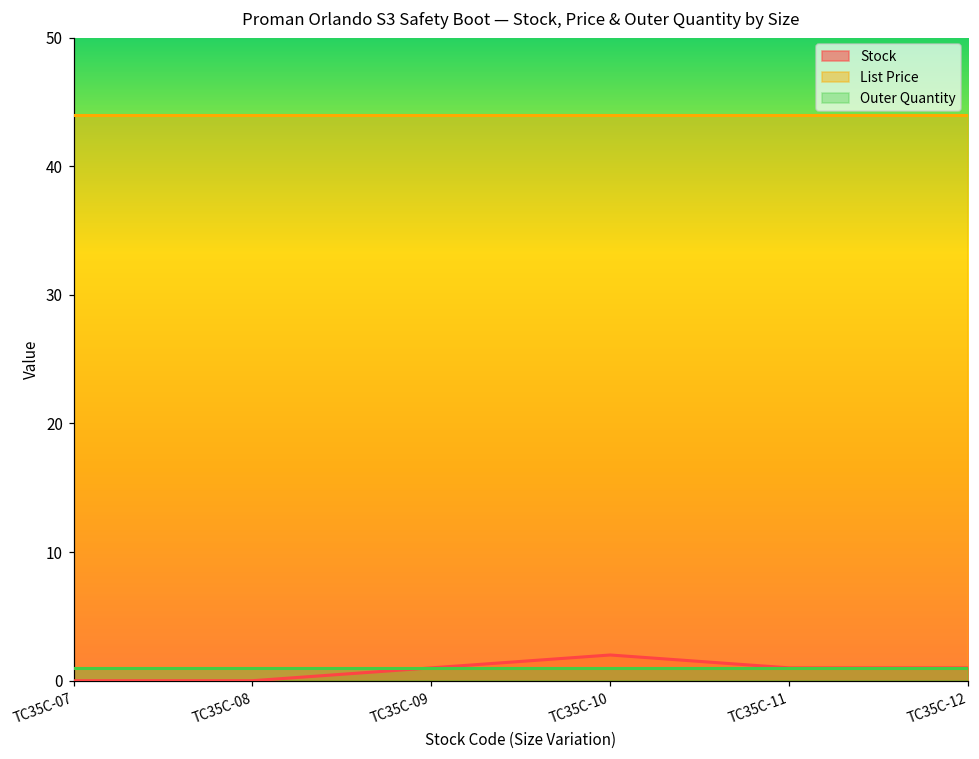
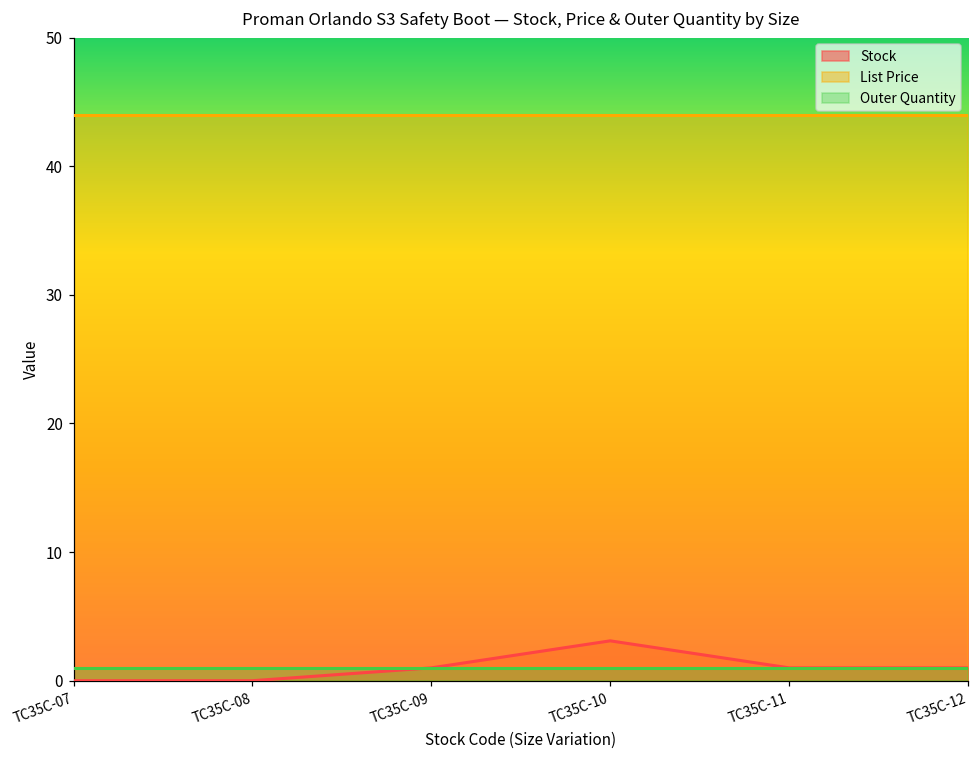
Stock, TC35C-10: 2.0 -> 3.1
